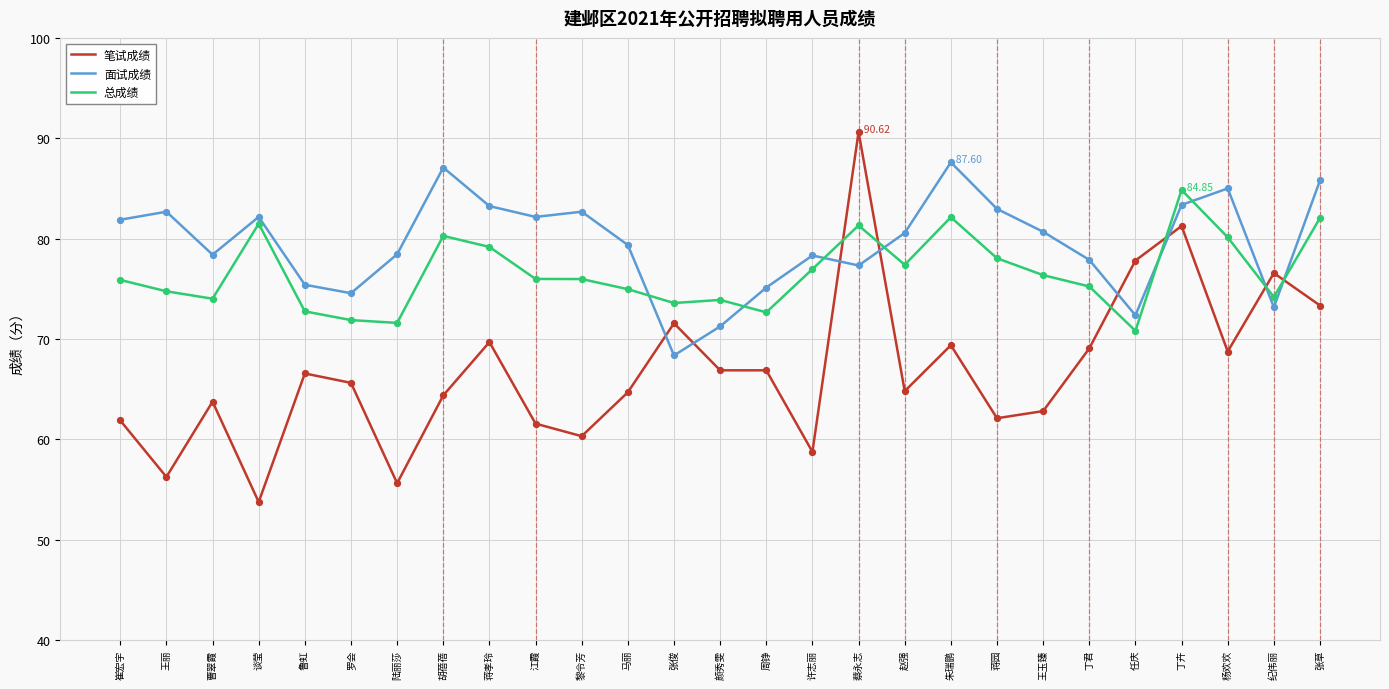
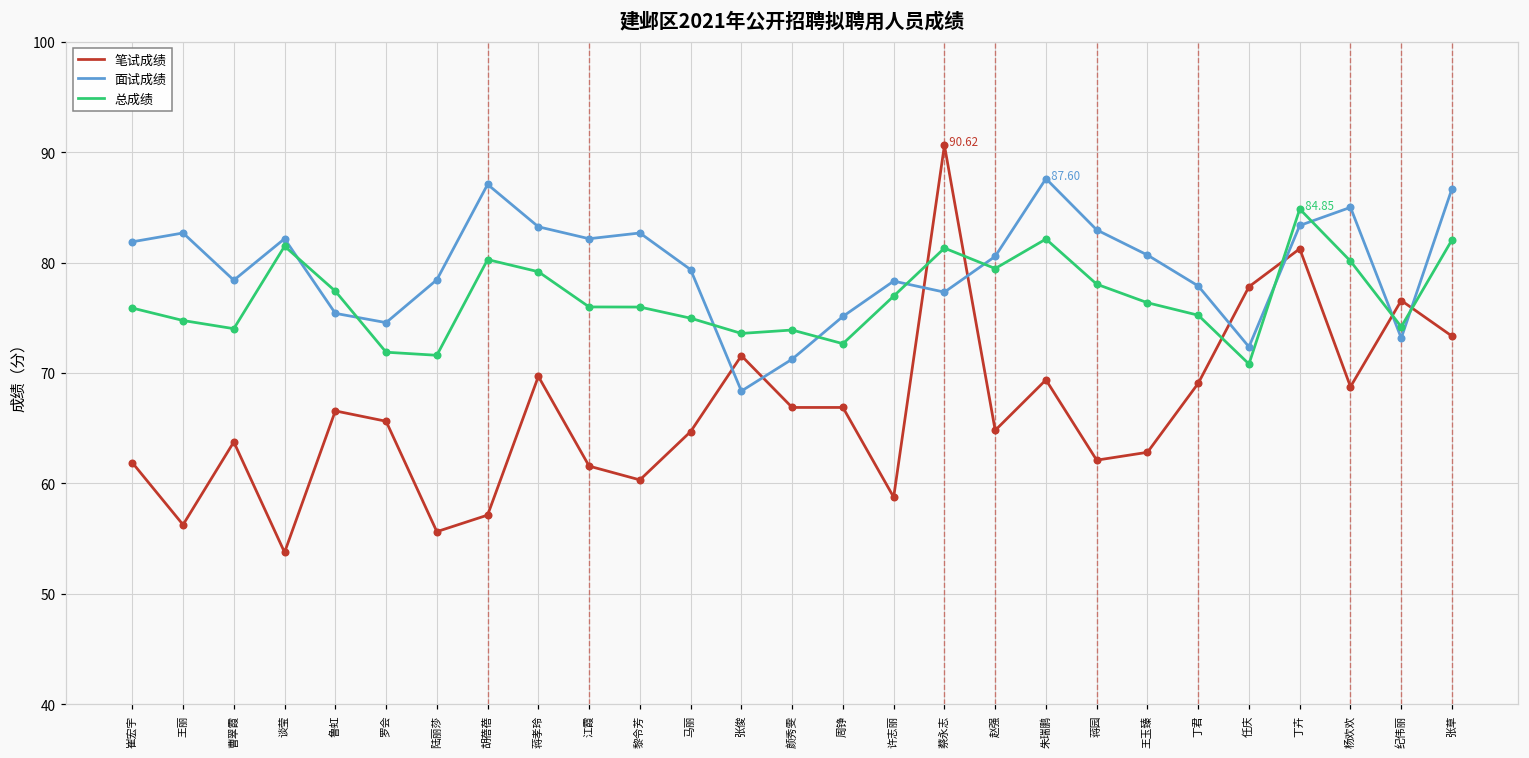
总成绩, 鲁虹: 72.8 -> 77.4
笔试成绩, 胡蓓蓓: 64.4 -> 57.1
总成绩, 赵强: 77.4 -> 79.5
面试成绩, 张草: 85.8 -> 86.7
